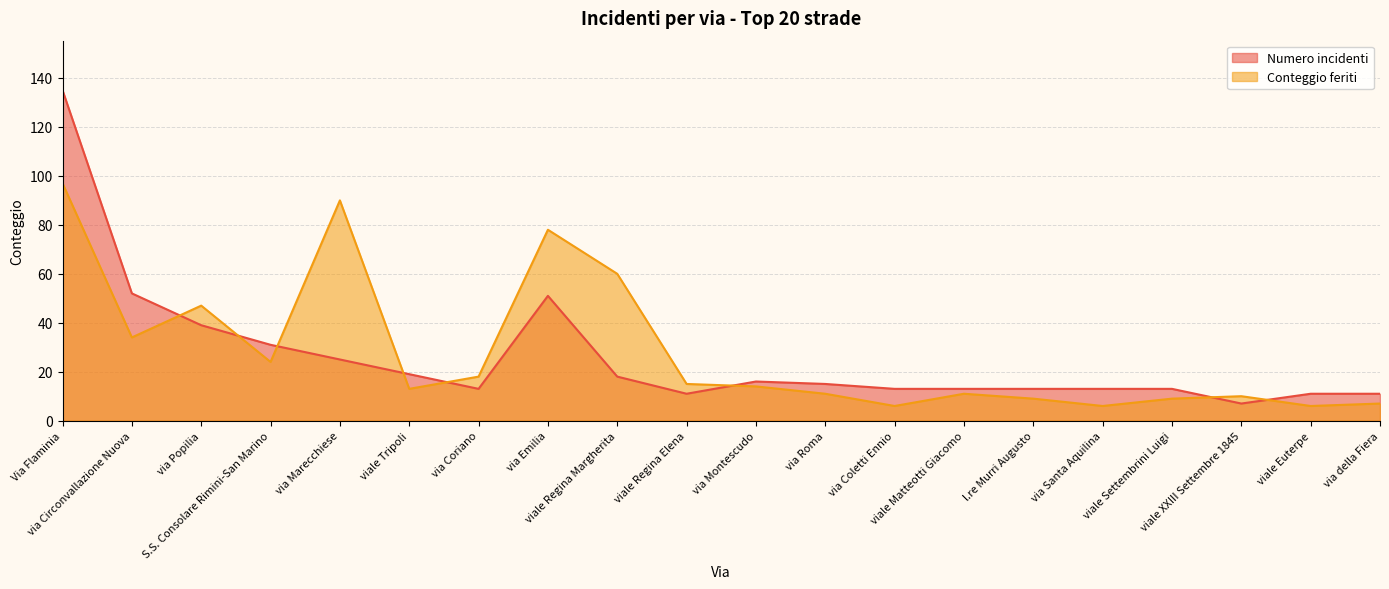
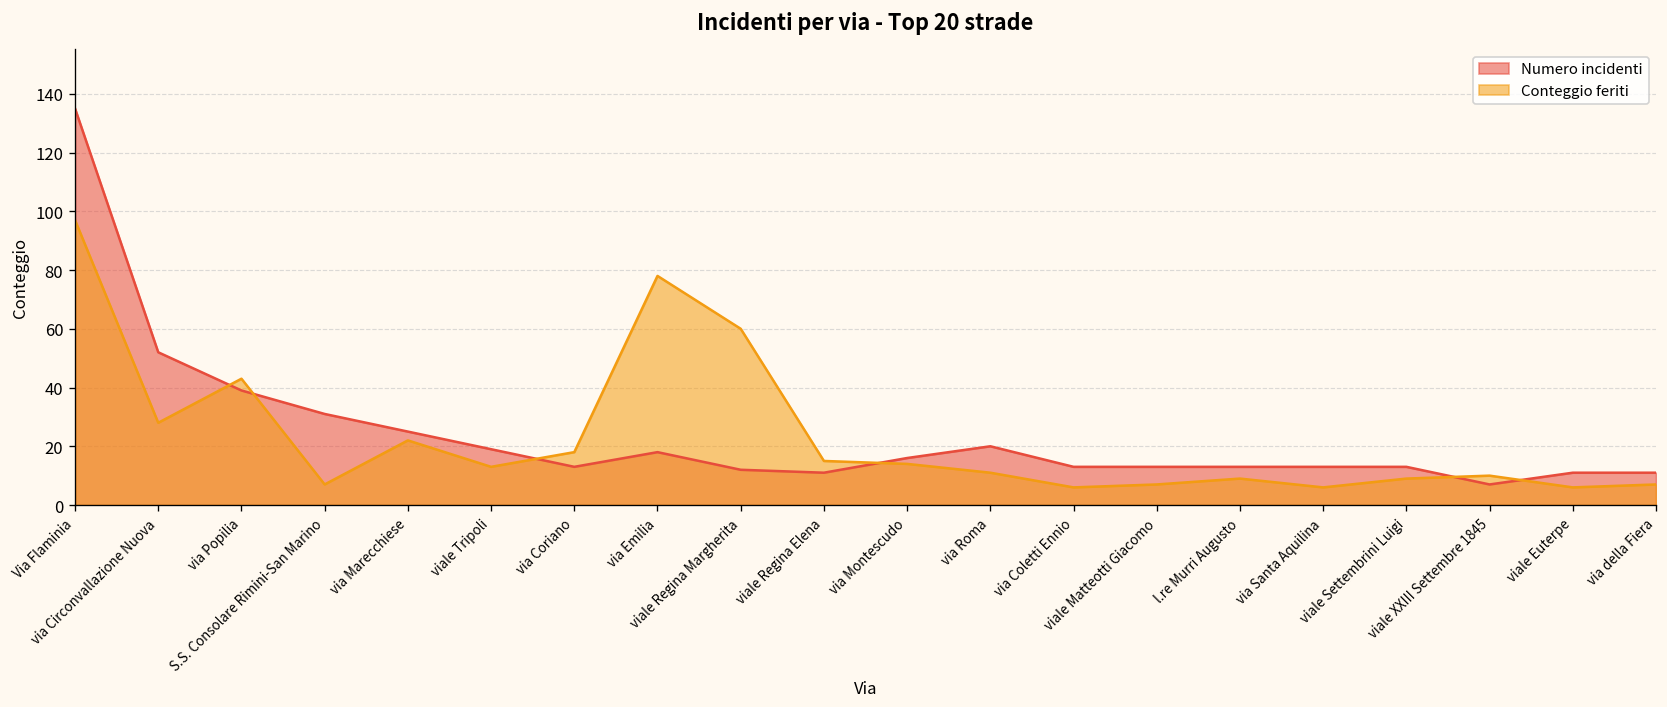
Conteggio feriti, via Circonvallazione Nuova: 34 -> 28
Conteggio feriti, via Popilia: 47 -> 43
Conteggio feriti, S.S. Consolare Rimini-San Marino: 24 -> 7
Conteggio feriti, via Marecchiese: 90 -> 22
Numero incidenti, via Emilia: 51 -> 18
Numero incidenti, viale Regina Margherita: 18 -> 12
Numero incidenti, via Roma: 15 -> 20
Conteggio feriti, viale Matteotti Giacomo: 11 -> 7
